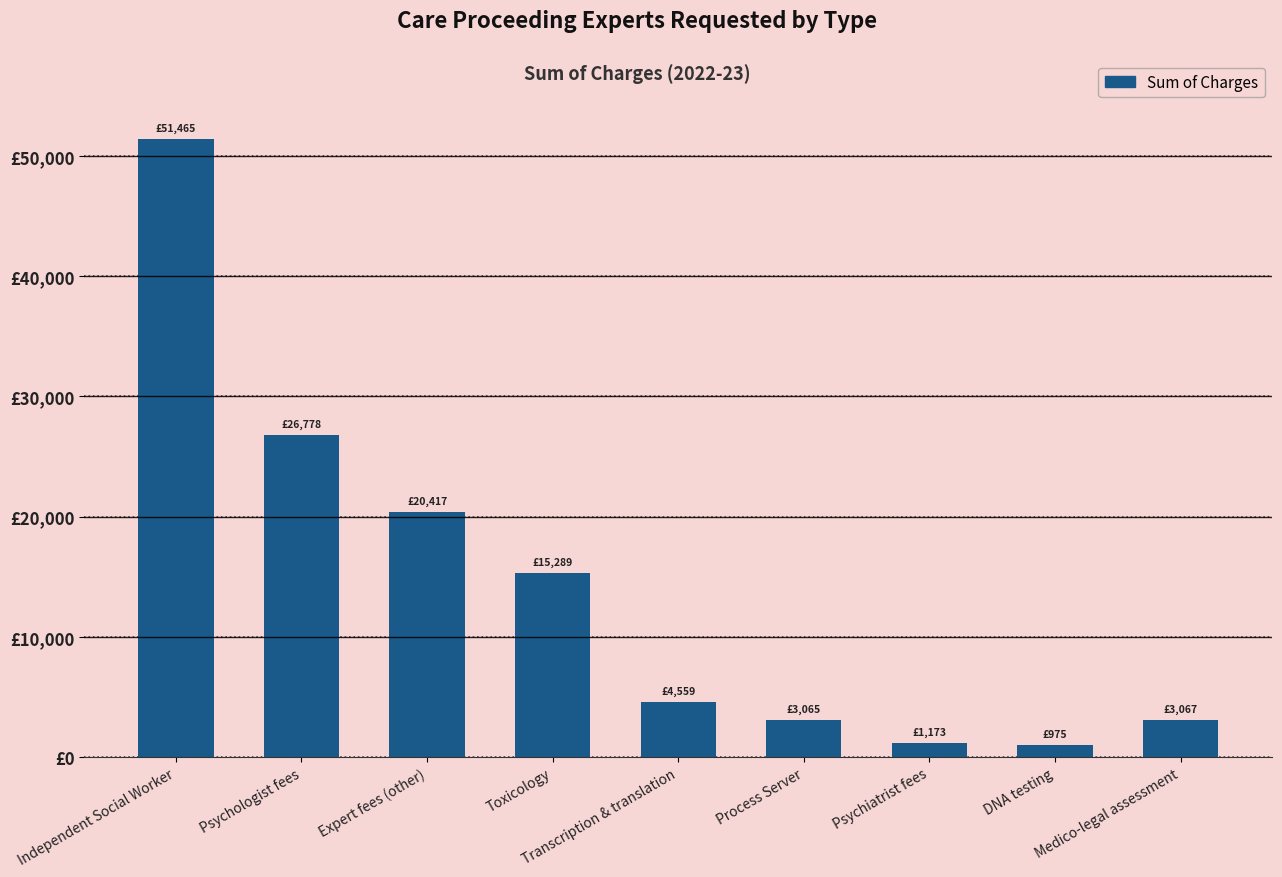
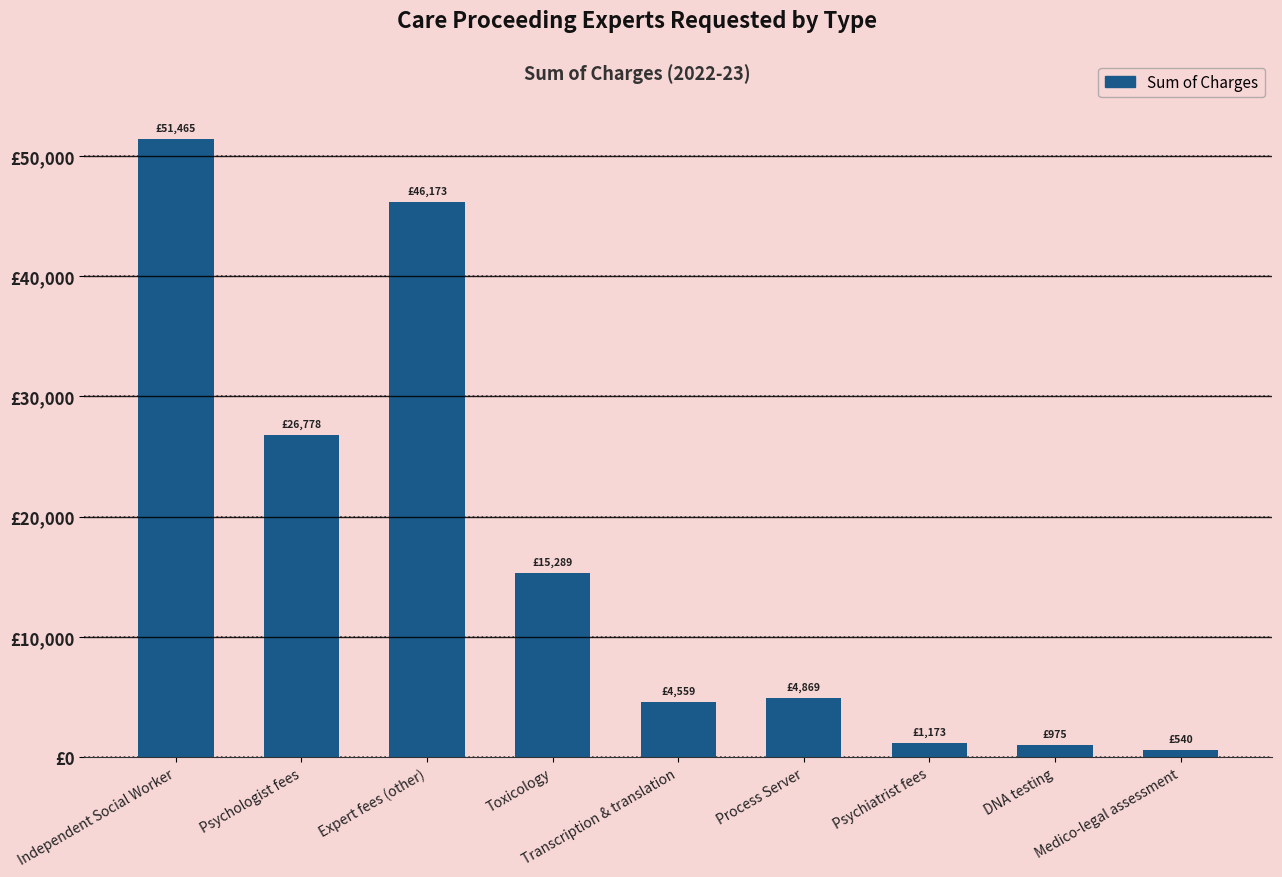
Expert fees (other): £20,417 -> £46,173
Process Server: £3,065 -> £4,869
Medico-legal assessment: £3,067 -> £540
